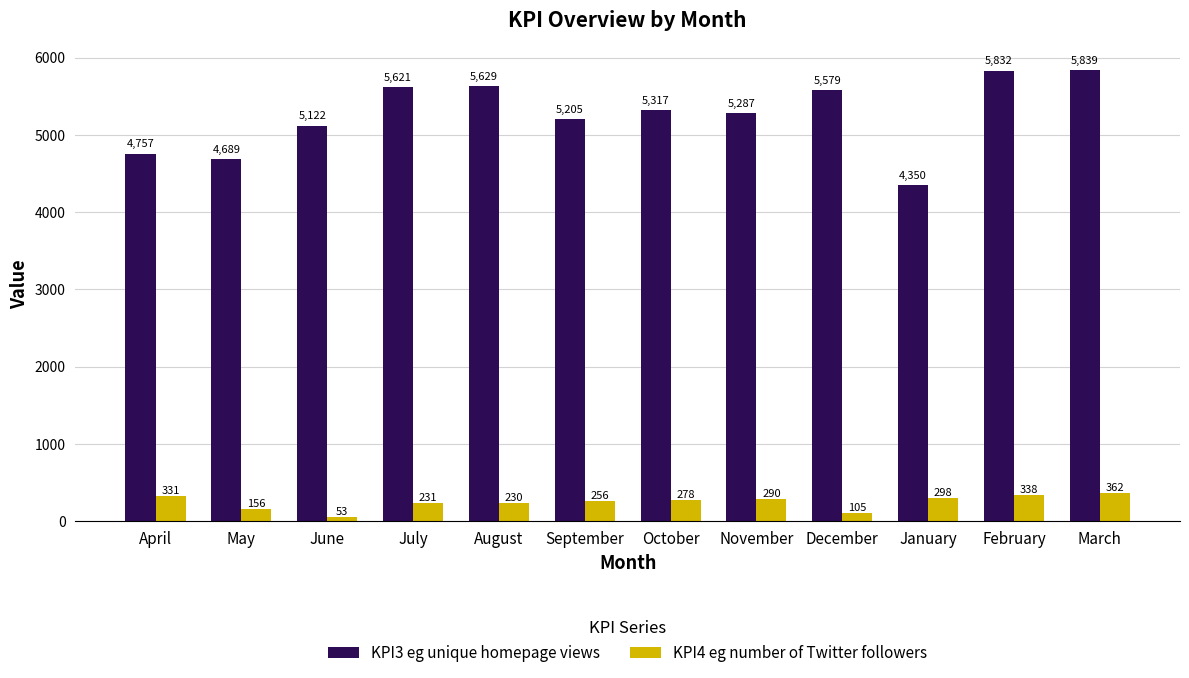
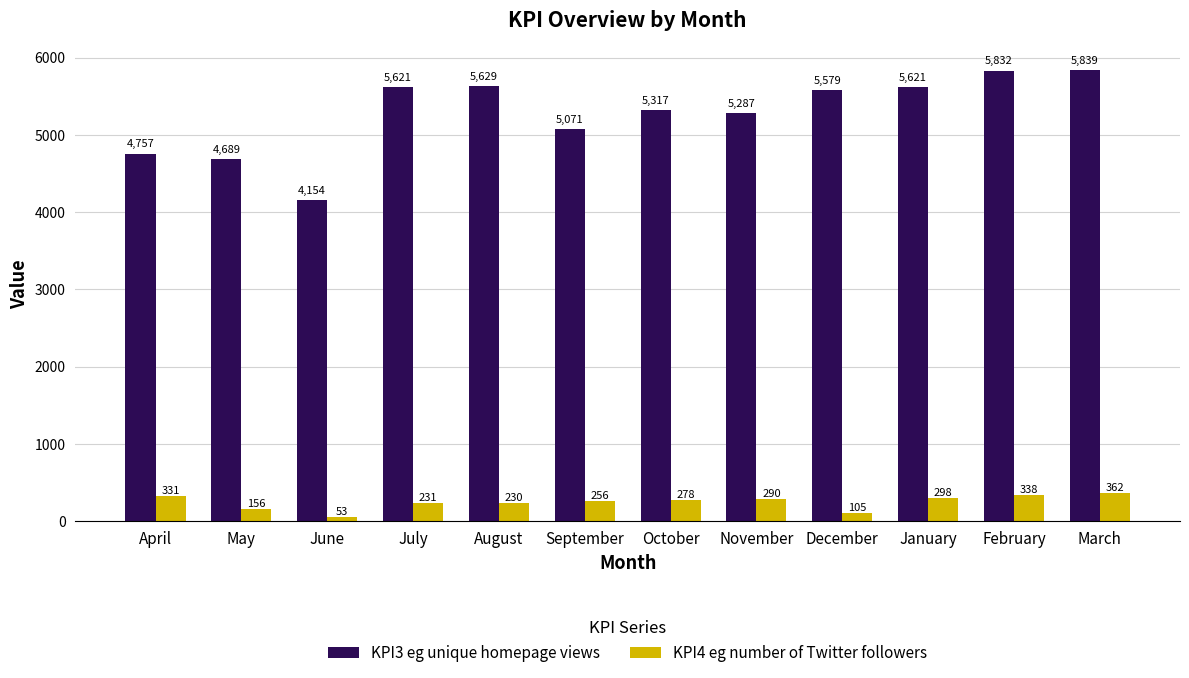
KPI3 eg unique homepage views, June: 5,122 -> 4,154
KPI3 eg unique homepage views, September: 5,205 -> 5,071
KPI3 eg unique homepage views, January: 4,350 -> 5,621
